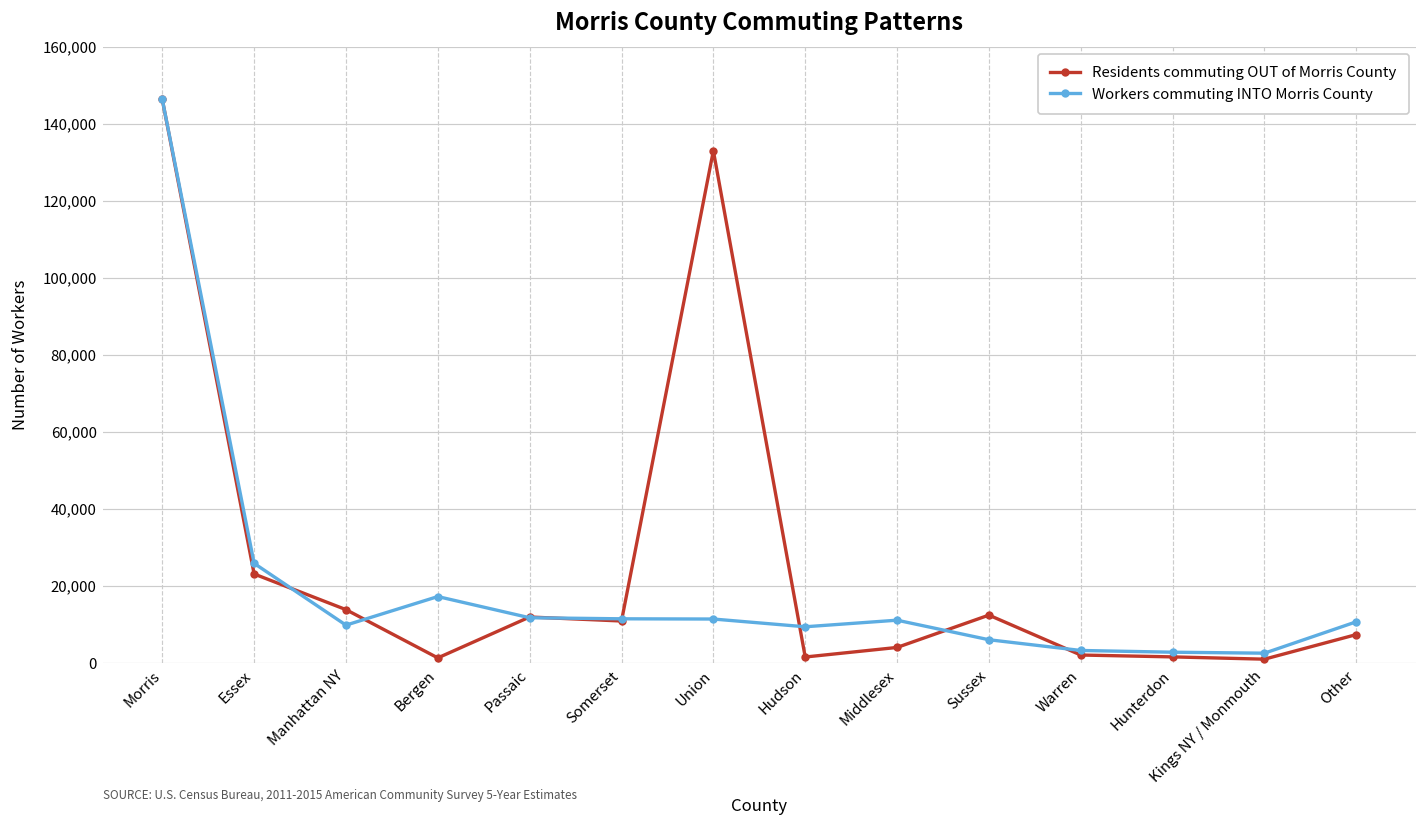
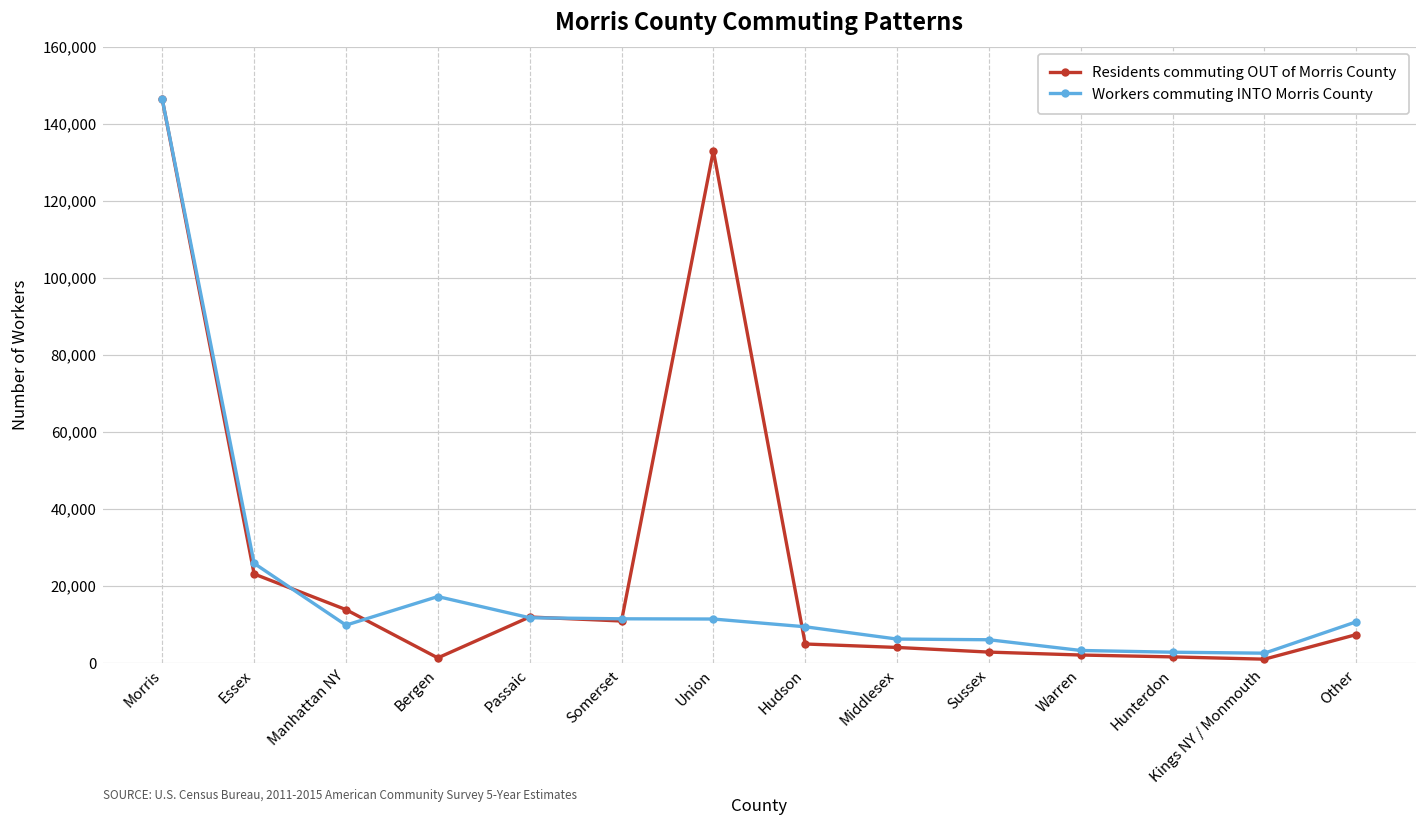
Residents commuting OUT of Morris County, Hudson: 2,000 -> 5,000
Workers commuting INTO Morris County, Middlesex: 11,000 -> 6,000
Residents commuting OUT of Morris County, Sussex: 12,000 -> 3,000
